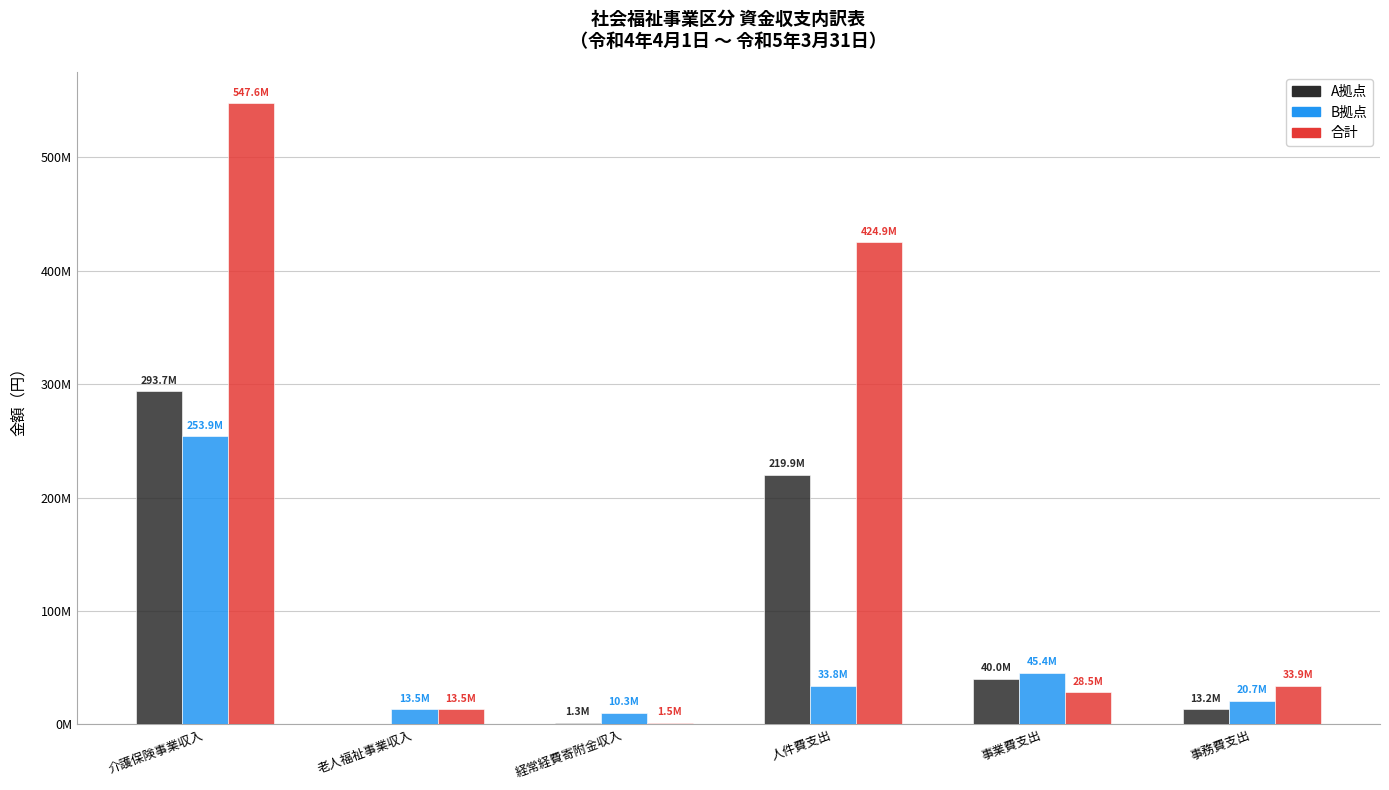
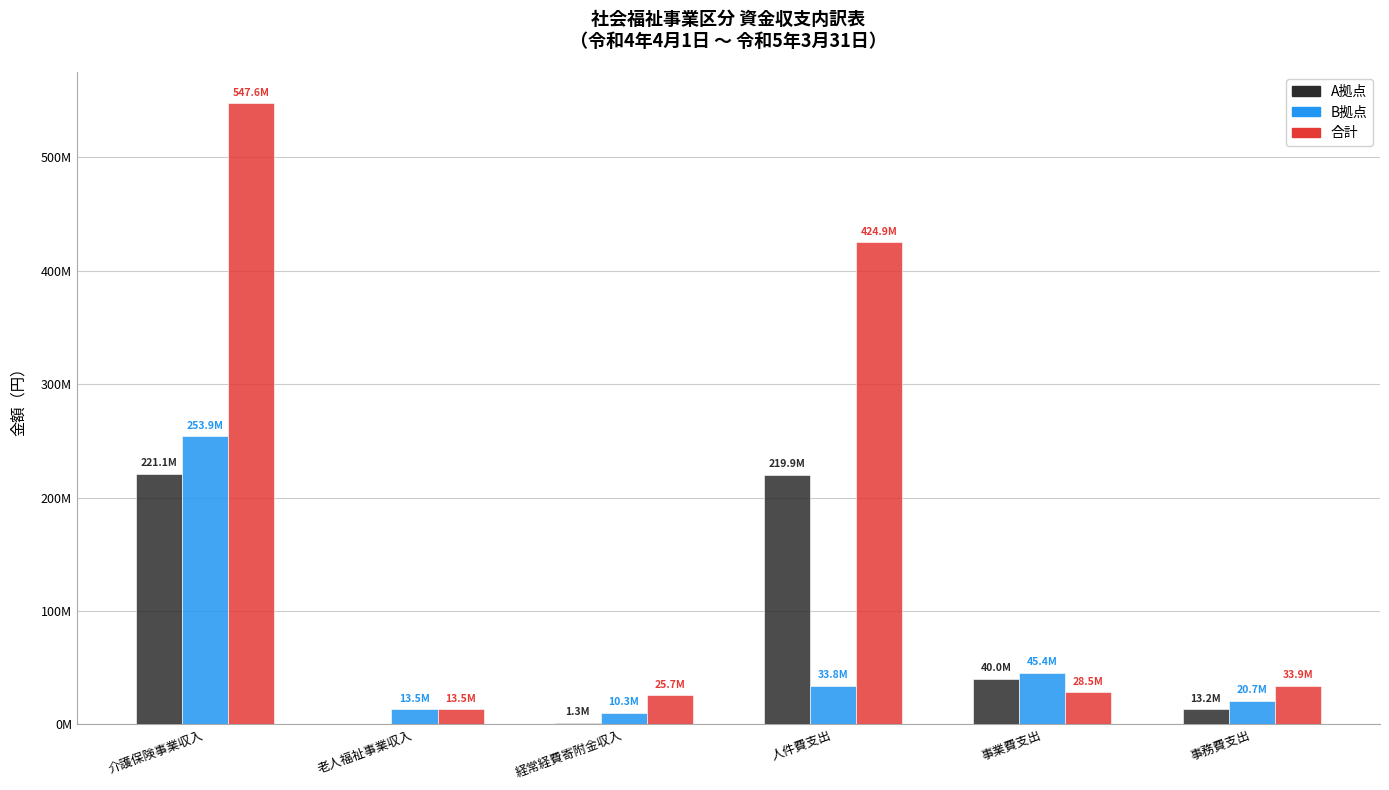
A拠点, 介護保険事業収入: 293.7M -> 221.1M
合計, 経常経費寄附金収入: 1.5M -> 25.7M
